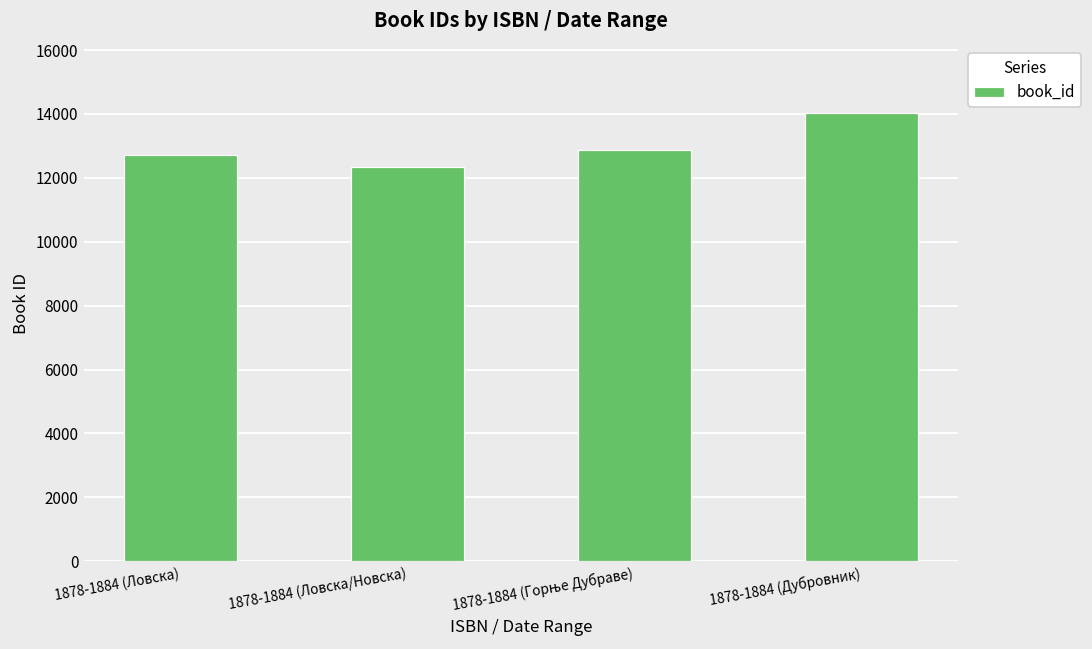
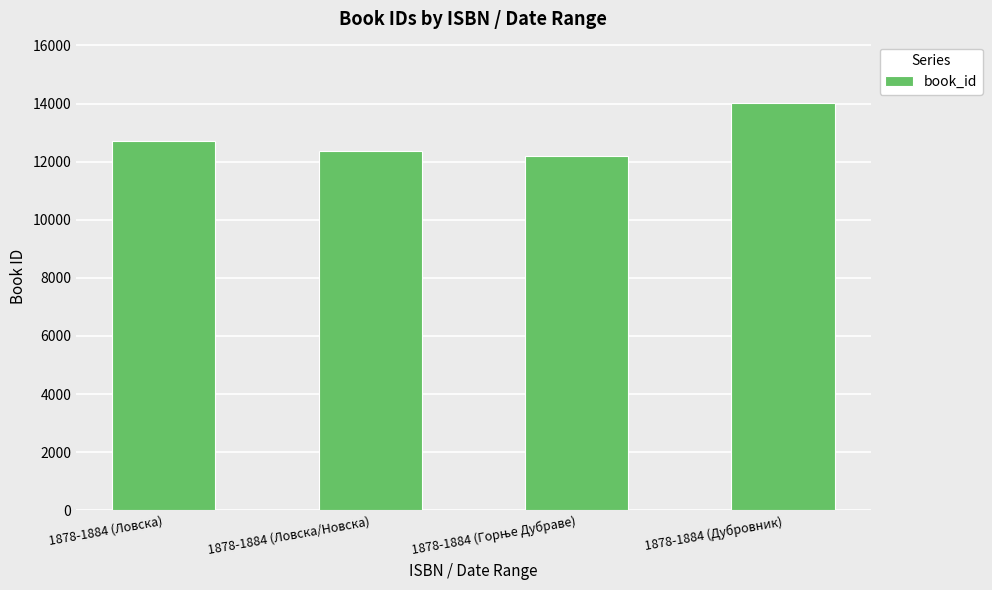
1878-1884 (Горње Дубраве): 12900 -> 12200
